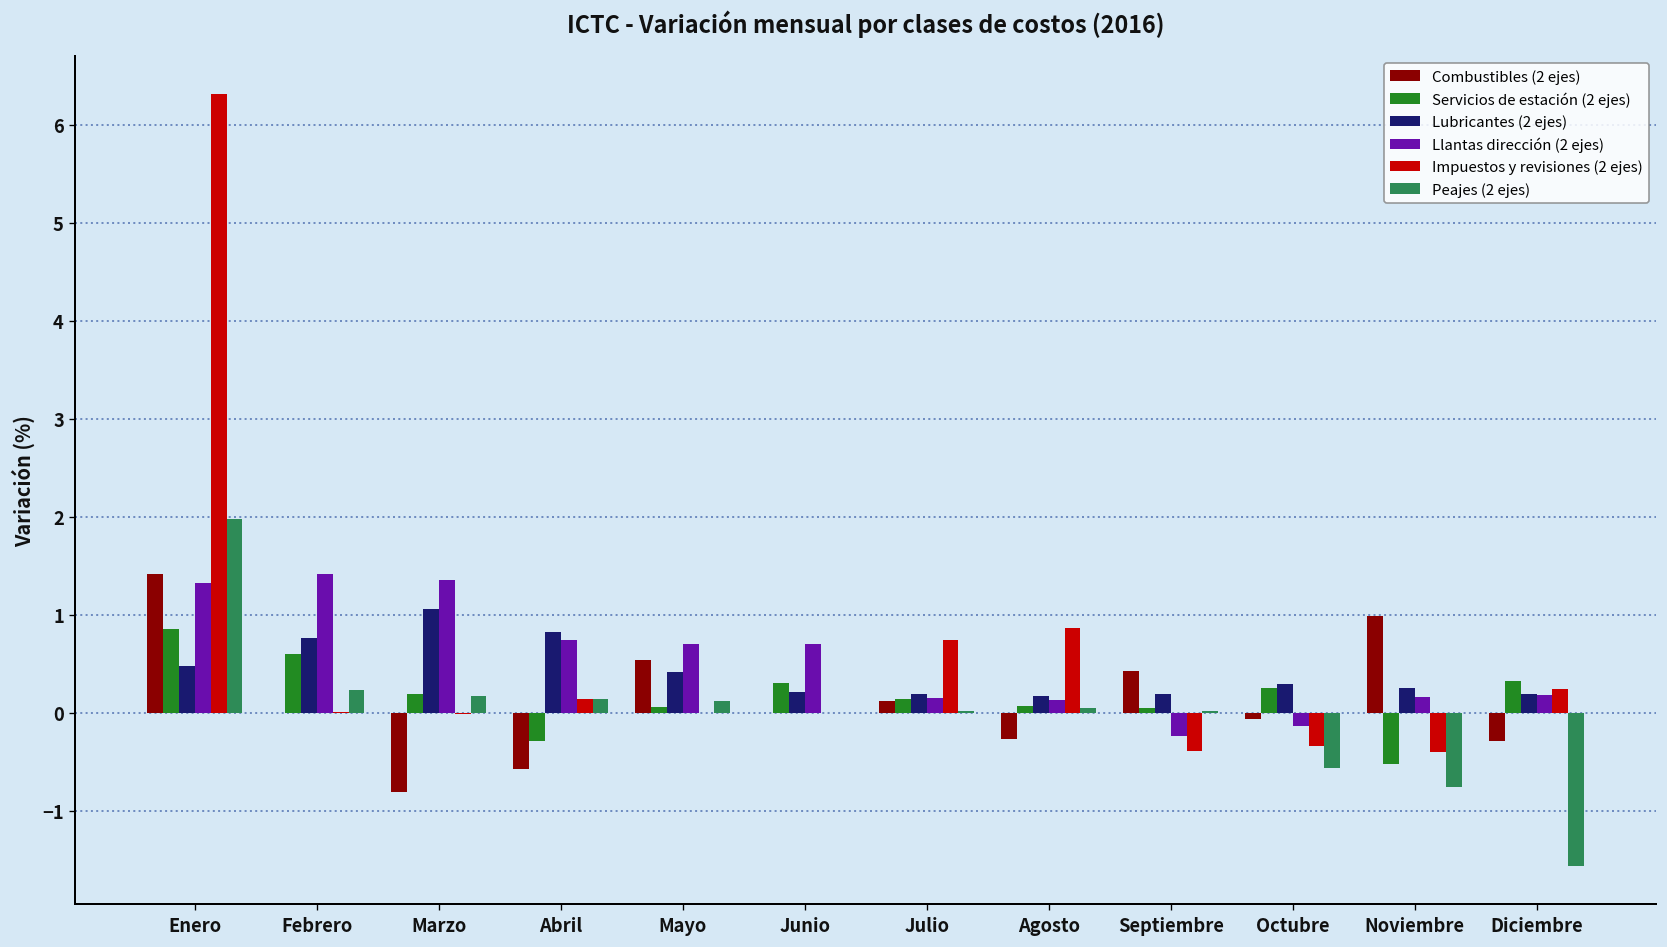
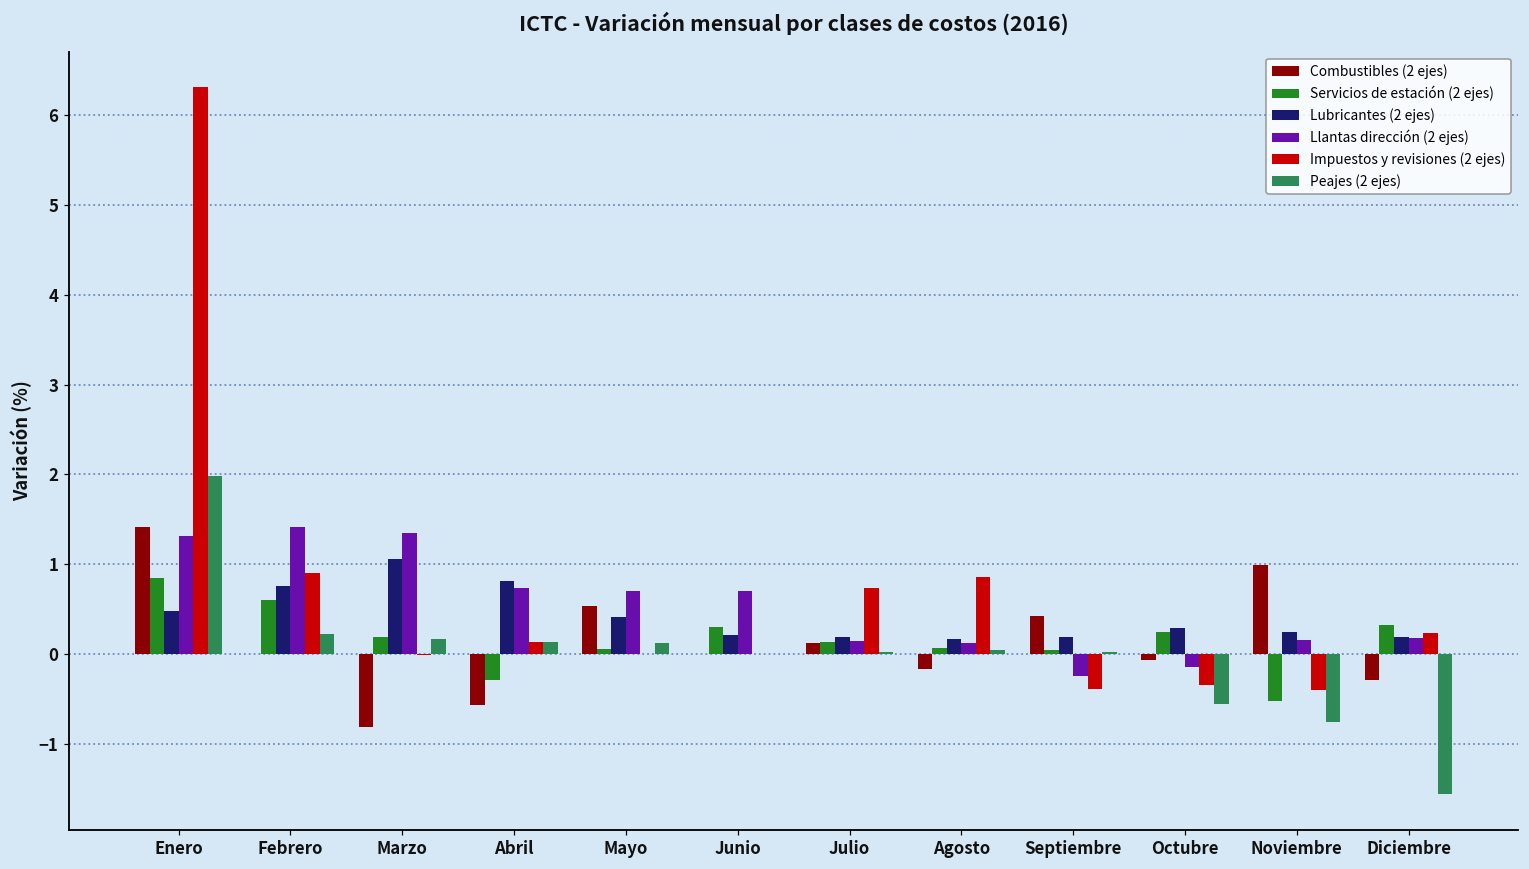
Impuestos y revisiones (2 ejes), Febrero: 0.0 -> 0.9
Combustibles (2 ejes), Agosto: -0.3 -> -0.2
